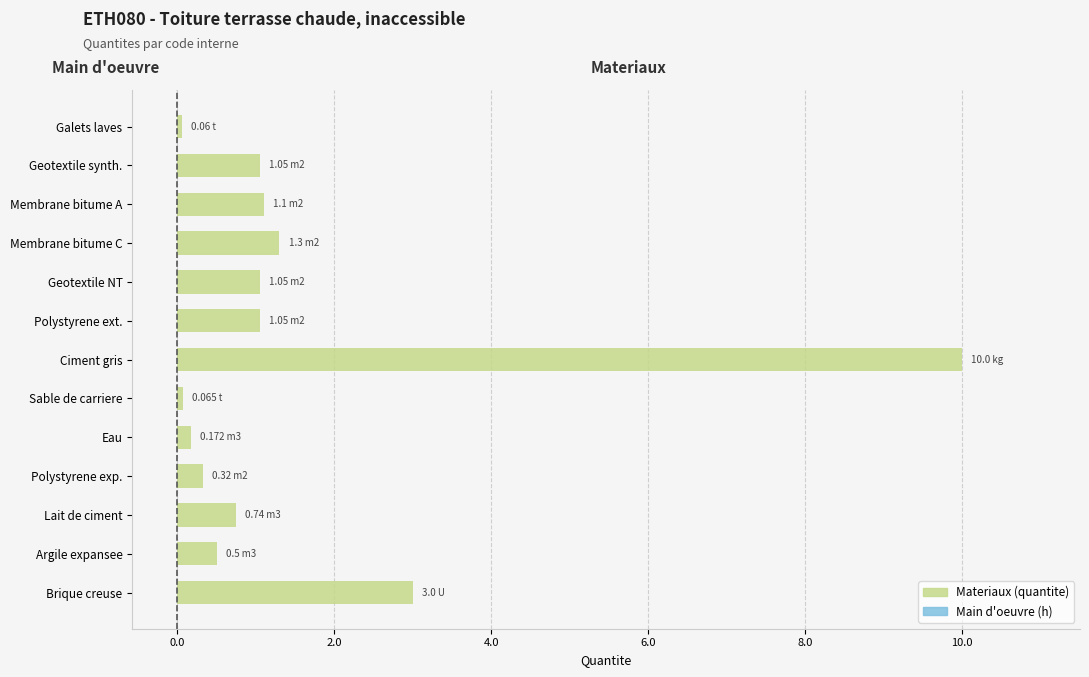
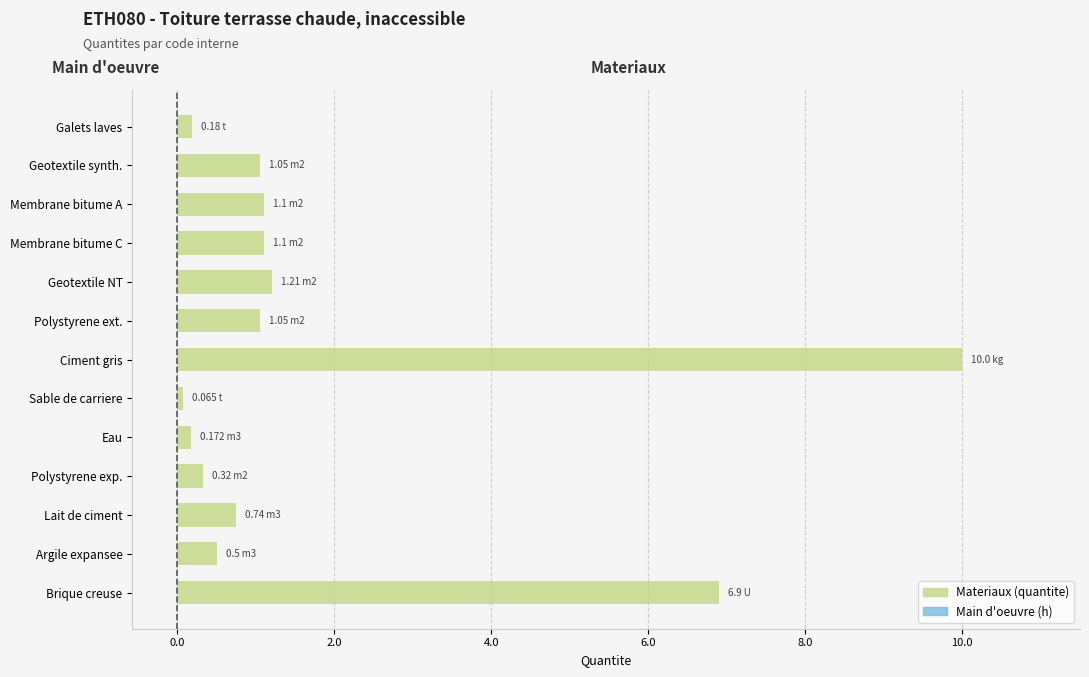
Materiaux (quantite), Galets laves: 0.06 -> 0.18
Materiaux (quantite), Membrane bitume C: 1.3 -> 1.1
Materiaux (quantite), Geotextile NT: 1.05 -> 1.21
Materiaux (quantite), Brique creuse: 3.0 -> 6.9
